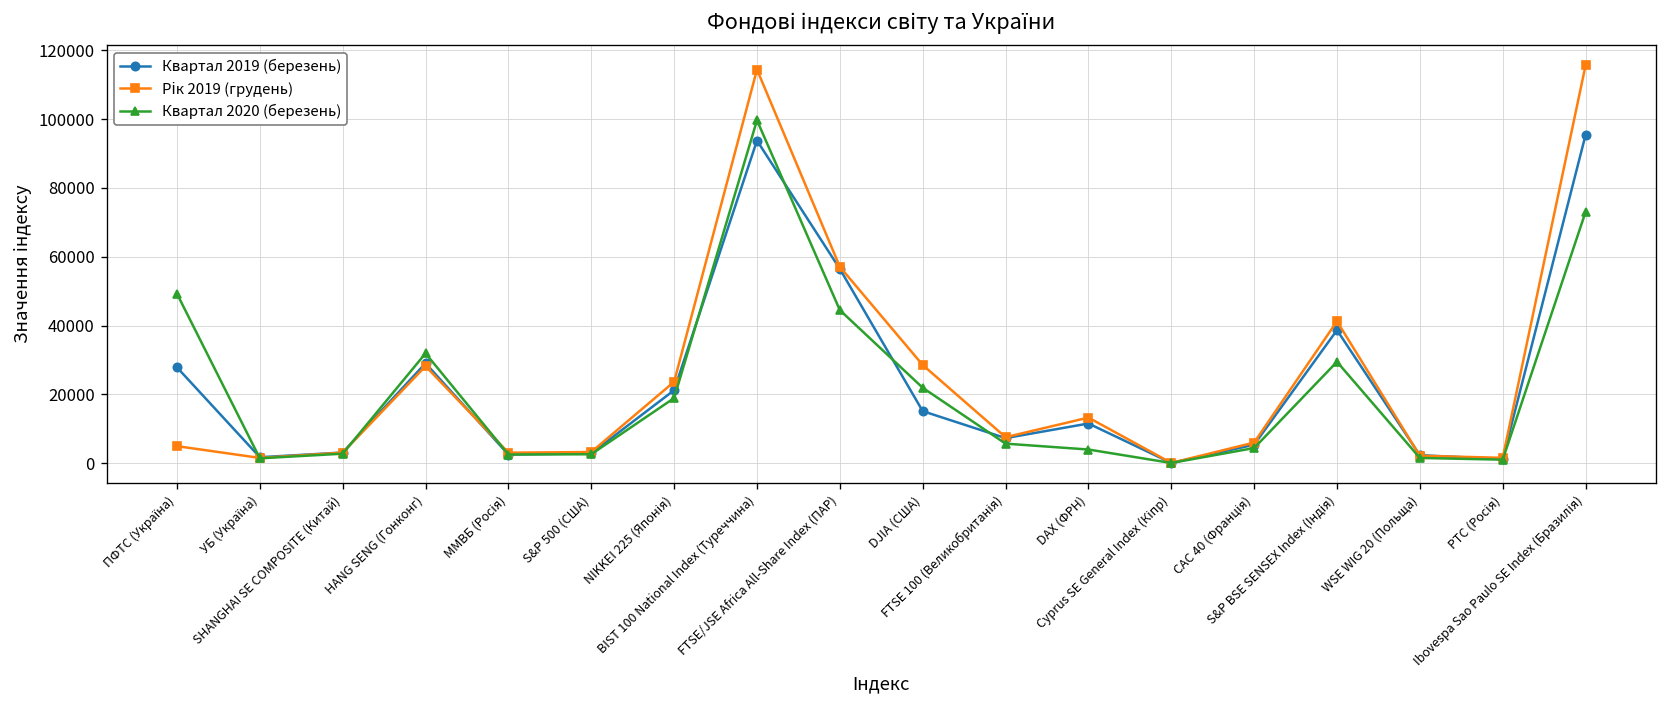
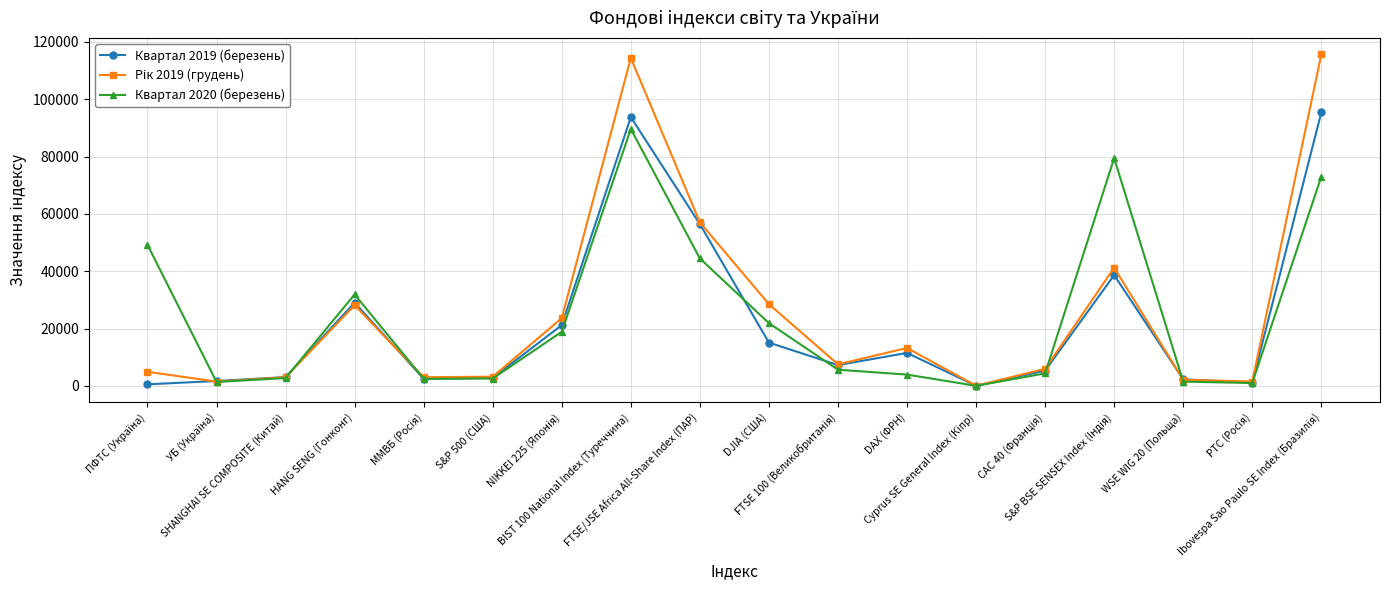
Квартал 2019 (березень), ПФТС (Україна): 28000 -> 1000
Квартал 2020 (березень), BIST 100 National Index (Туреччина): 100000 -> 90000
Квартал 2020 (березень), S&P BSE SENSEX Index (Індія): 29000 -> 79000
